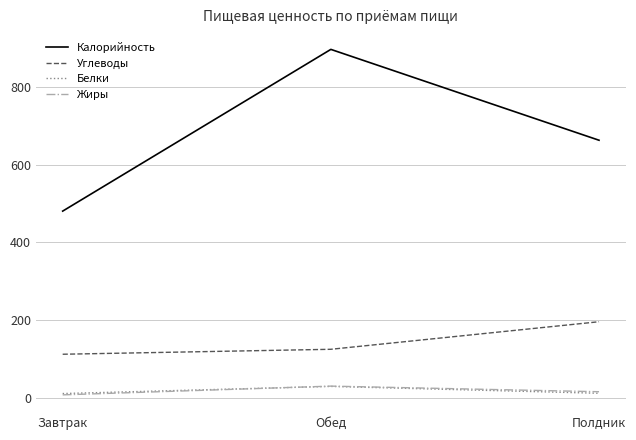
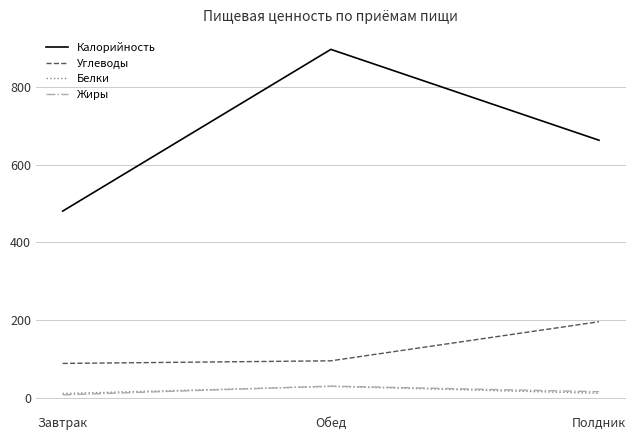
Углеводы, Завтрак: 110 -> 90
Углеводы, Обед: 130 -> 100
